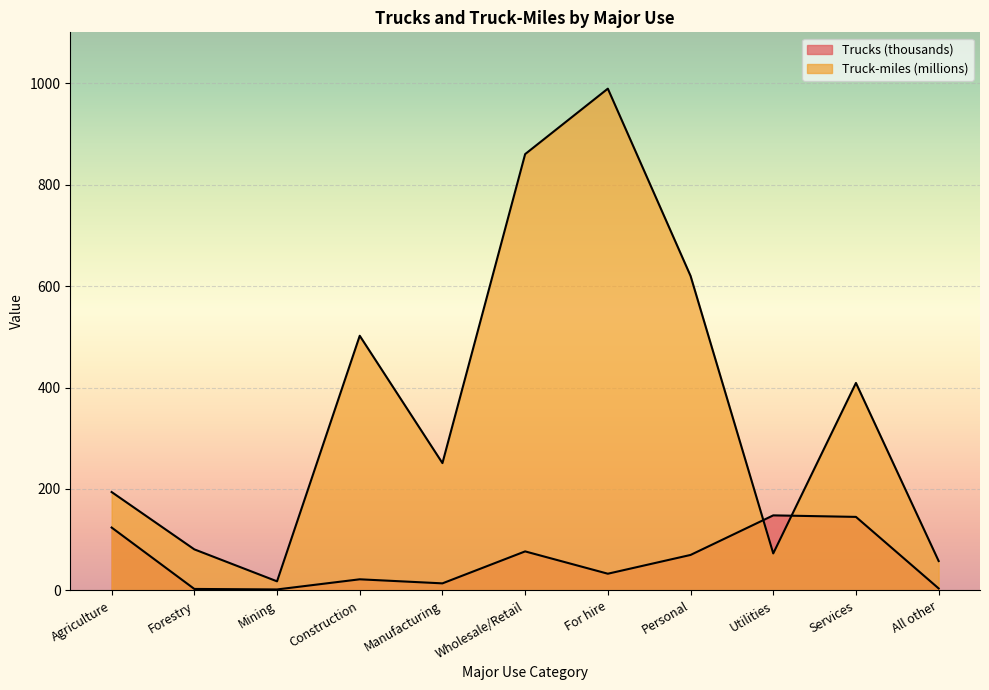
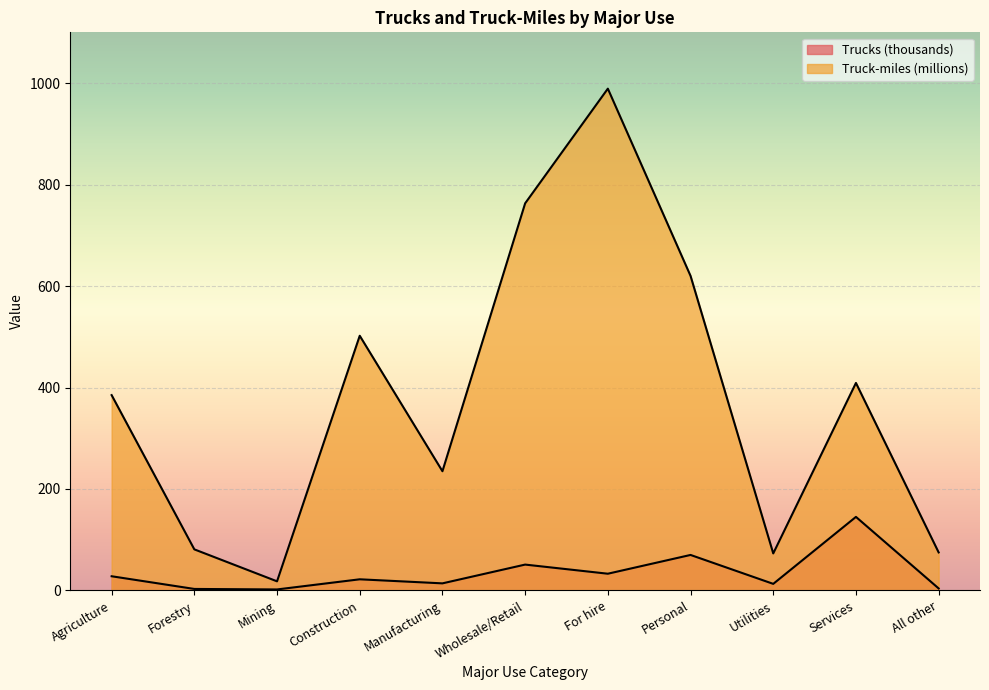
Trucks (thousands), Agriculture: 120 -> 30
Truck-miles (millions), Agriculture: 190 -> 390
Truck-miles (millions), Manufacturing: 250 -> 240
Trucks (thousands), Wholesale/Retail: 80 -> 50
Truck-miles (millions), Wholesale/Retail: 860 -> 760
Trucks (thousands), Utilities: 150 -> 10
Truck-miles (millions), All other: 60 -> 80
